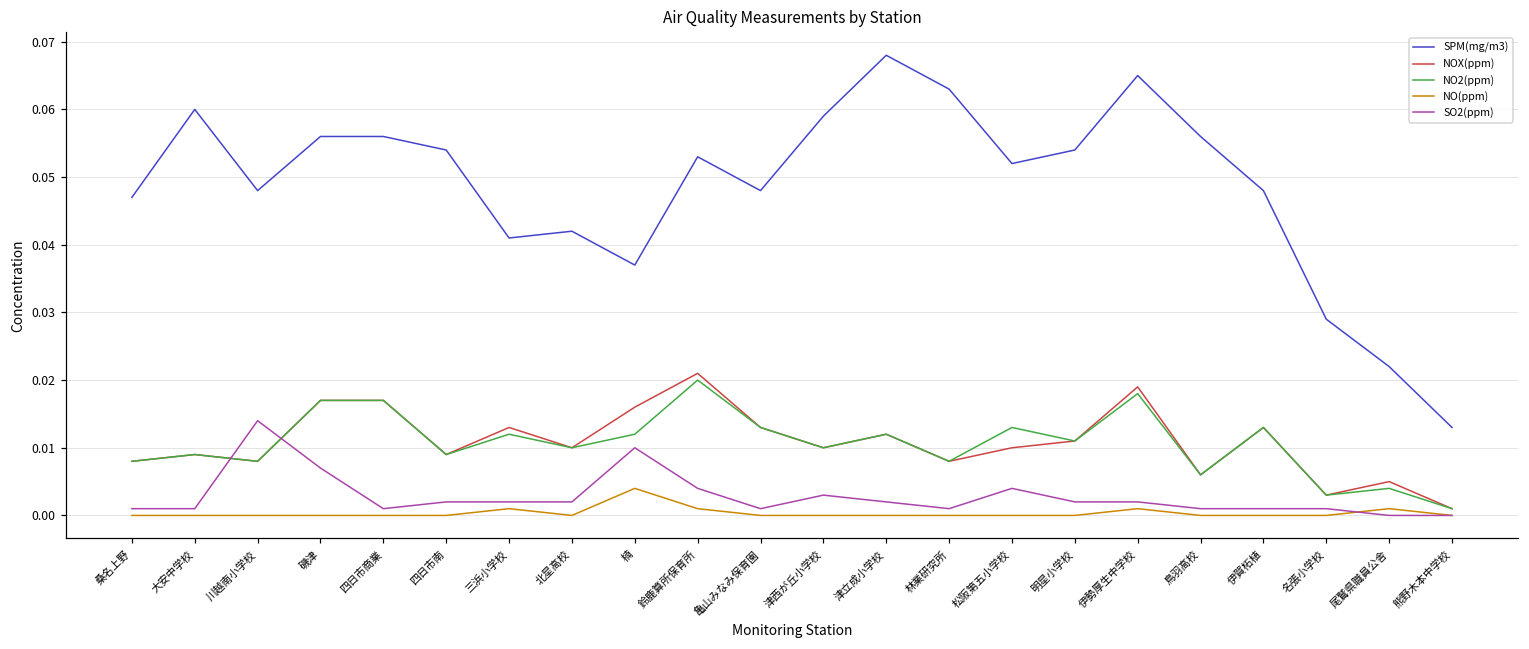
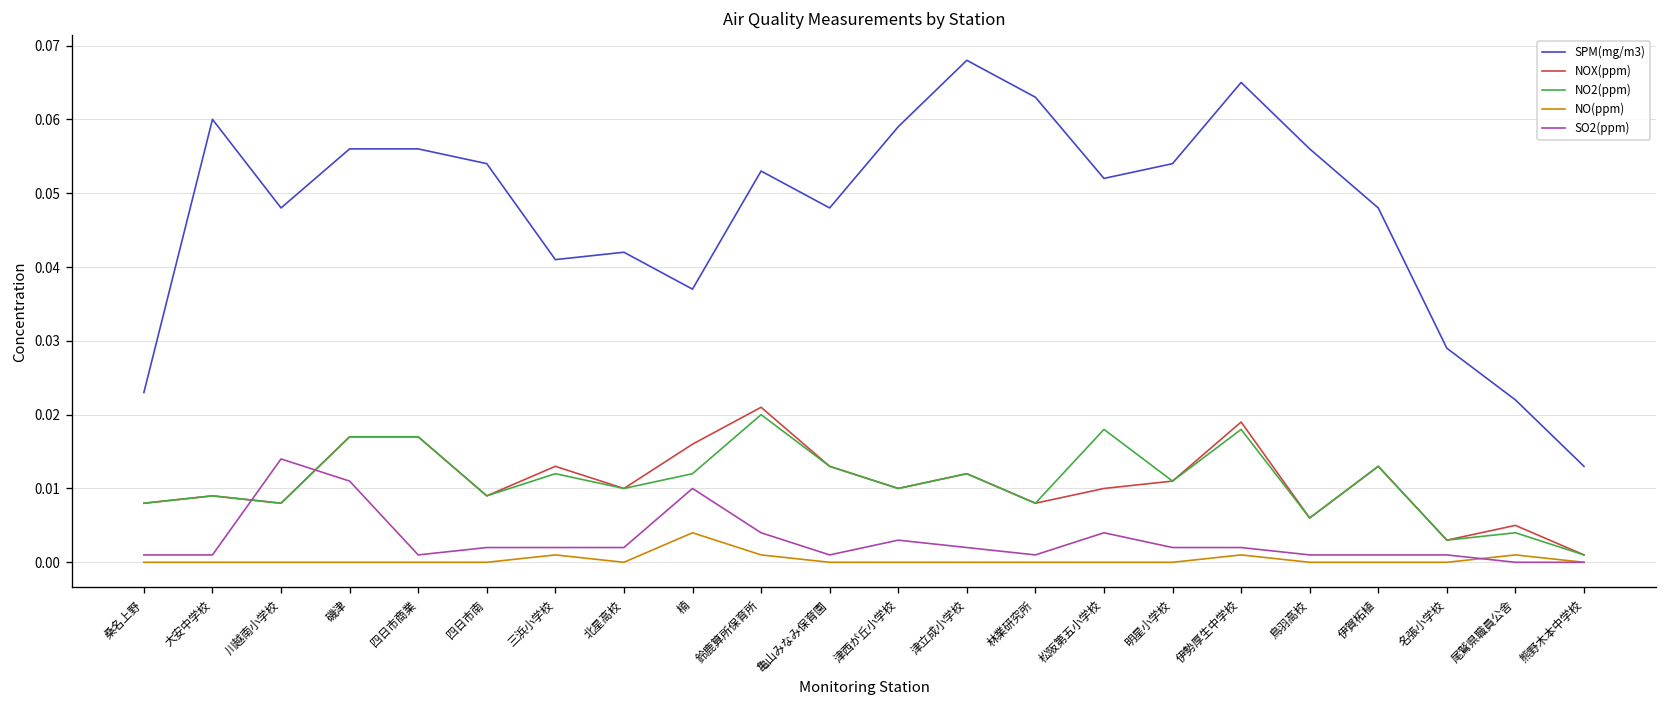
SPM(mg/m3), 桑名上野: 0.047 -> 0.023
SO2(ppm), 磯津: 0.007 -> 0.011
NO2(ppm), 松阪第五小学校: 0.013 -> 0.018
